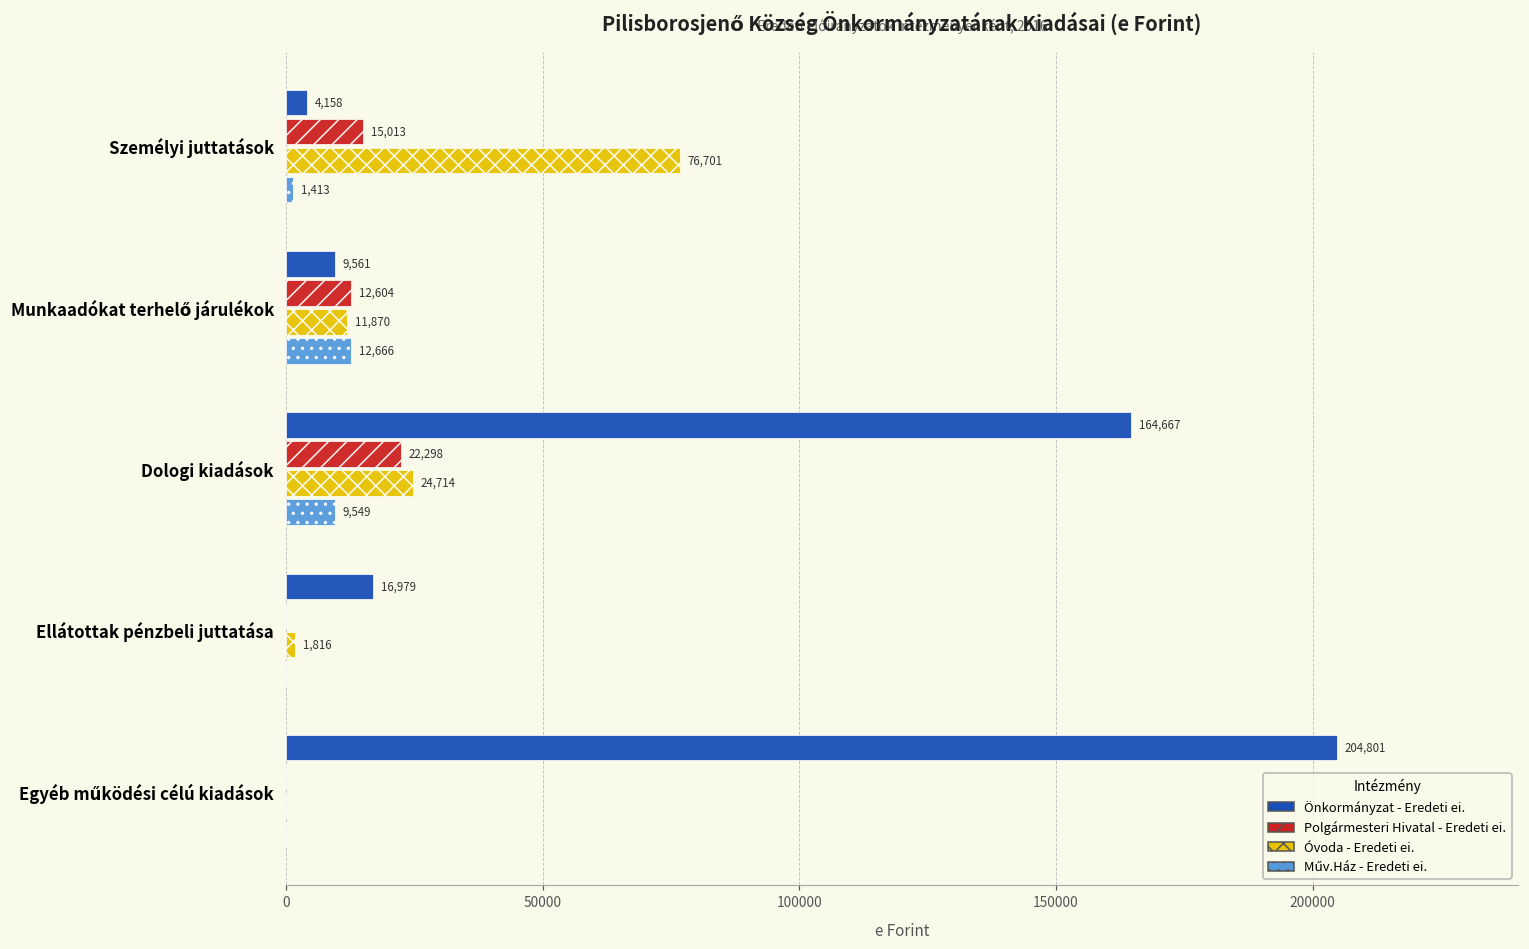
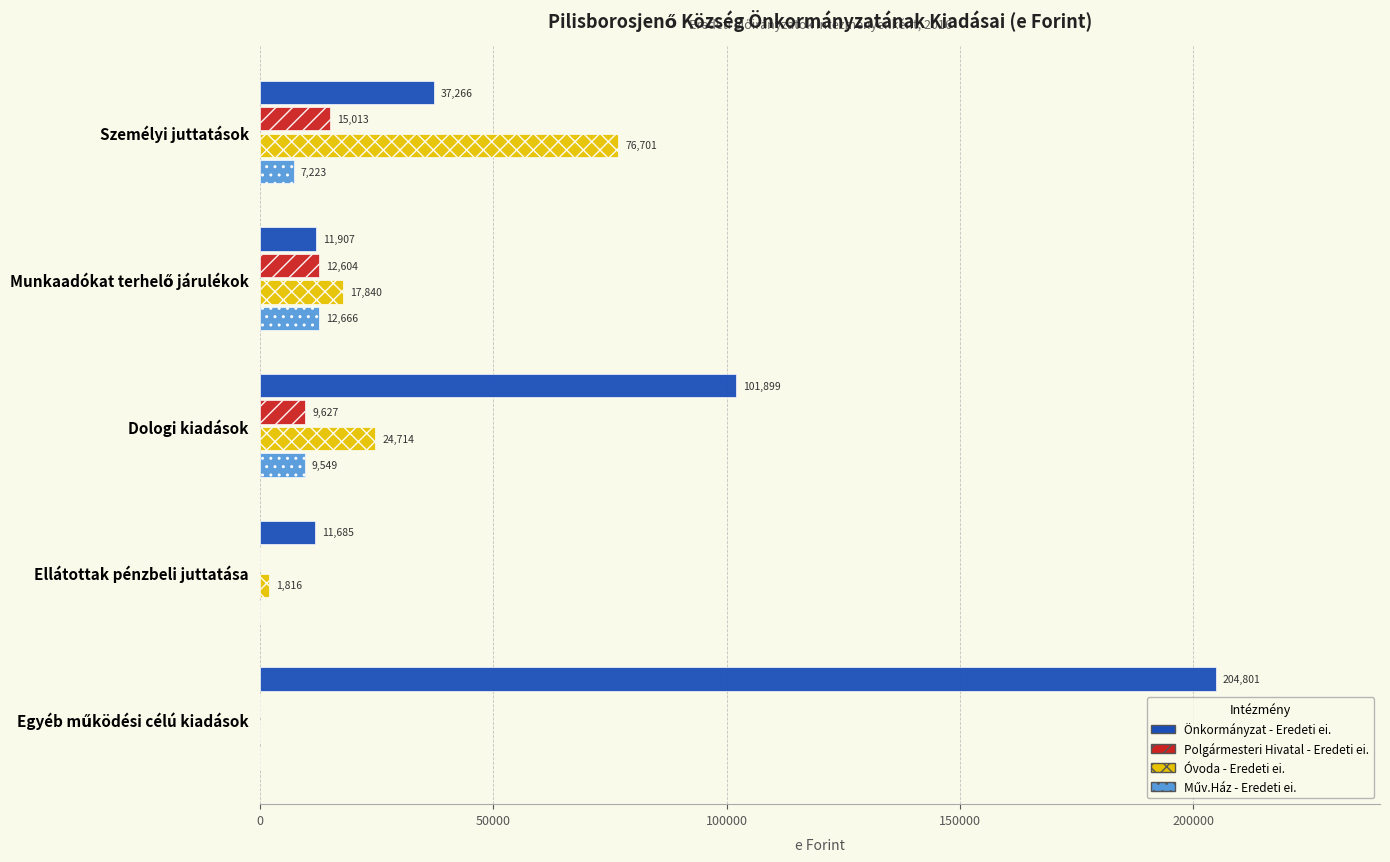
Önkormányzat - Eredeti ei., Személyi juttatások: 4,158 -> 37,266
Műv.Ház - Eredeti ei., Személyi juttatások: 1,413 -> 7,223
Önkormányzat - Eredeti ei., Munkaadókat terhelő járulékok: 9,561 -> 11,907
Óvoda - Eredeti ei., Munkaadókat terhelő járulékok: 11,870 -> 17,840
Önkormányzat - Eredeti ei., Dologi kiadások: 164,667 -> 101,899
Polgármesteri Hivatal - Eredeti ei., Dologi kiadások: 22,298 -> 9,627
Önkormányzat - Eredeti ei., Ellátottak pénzbeli juttatása: 16,979 -> 11,685
